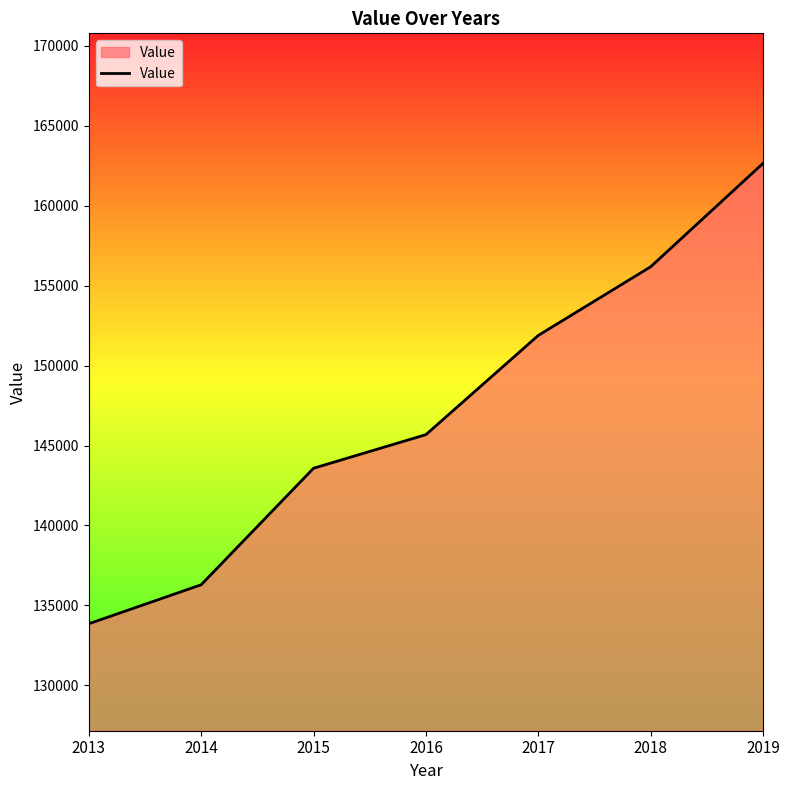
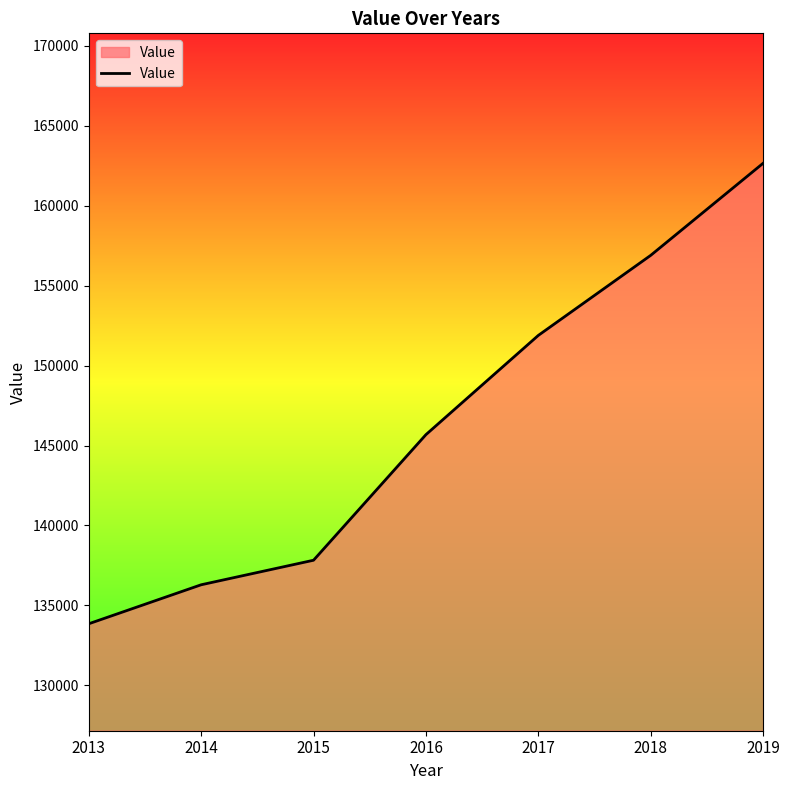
2015: 143600 -> 137800
2018: 156200 -> 156900
